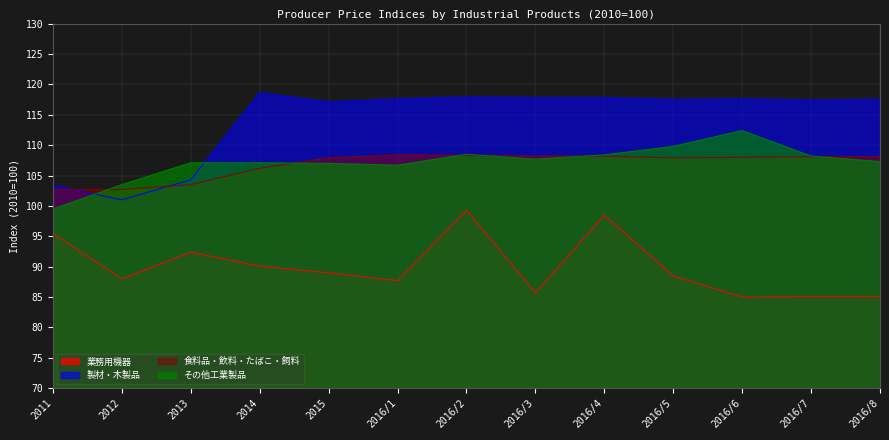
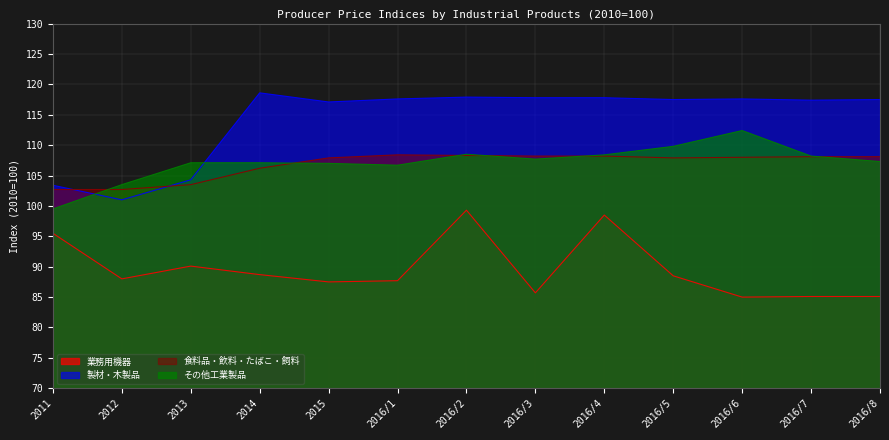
業務用機器, 2013: 92 -> 90
業務用機器, 2014: 90 -> 89
業務用機器, 2015: 89 -> 88
